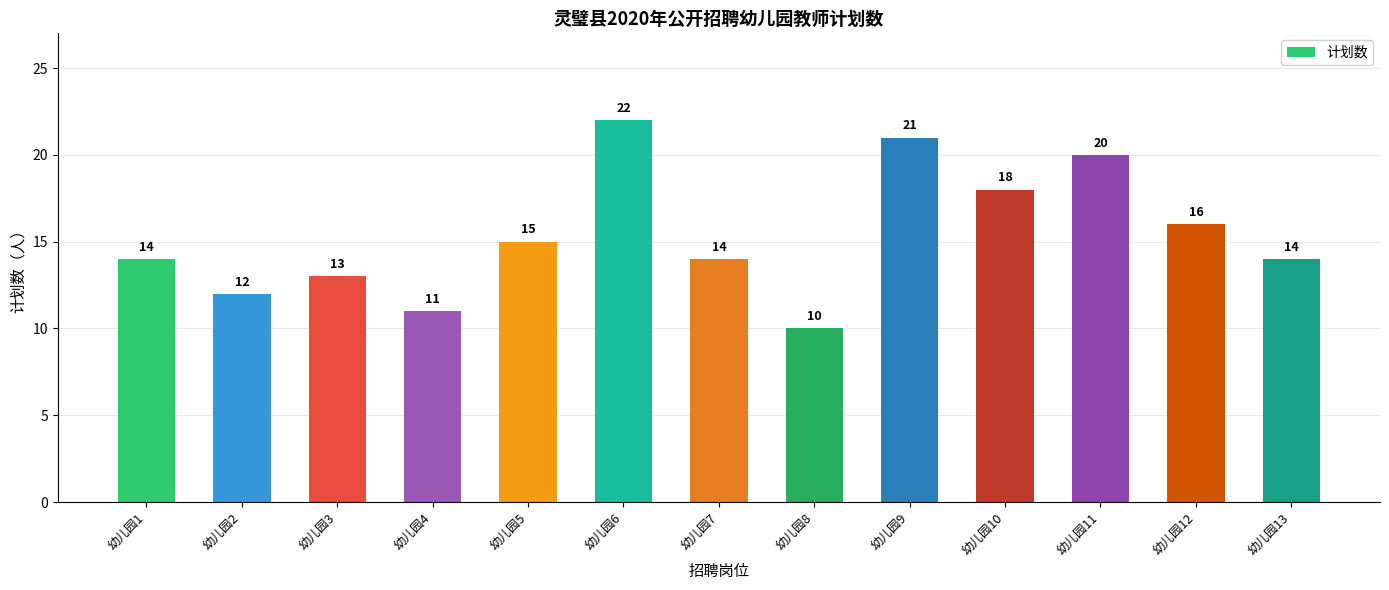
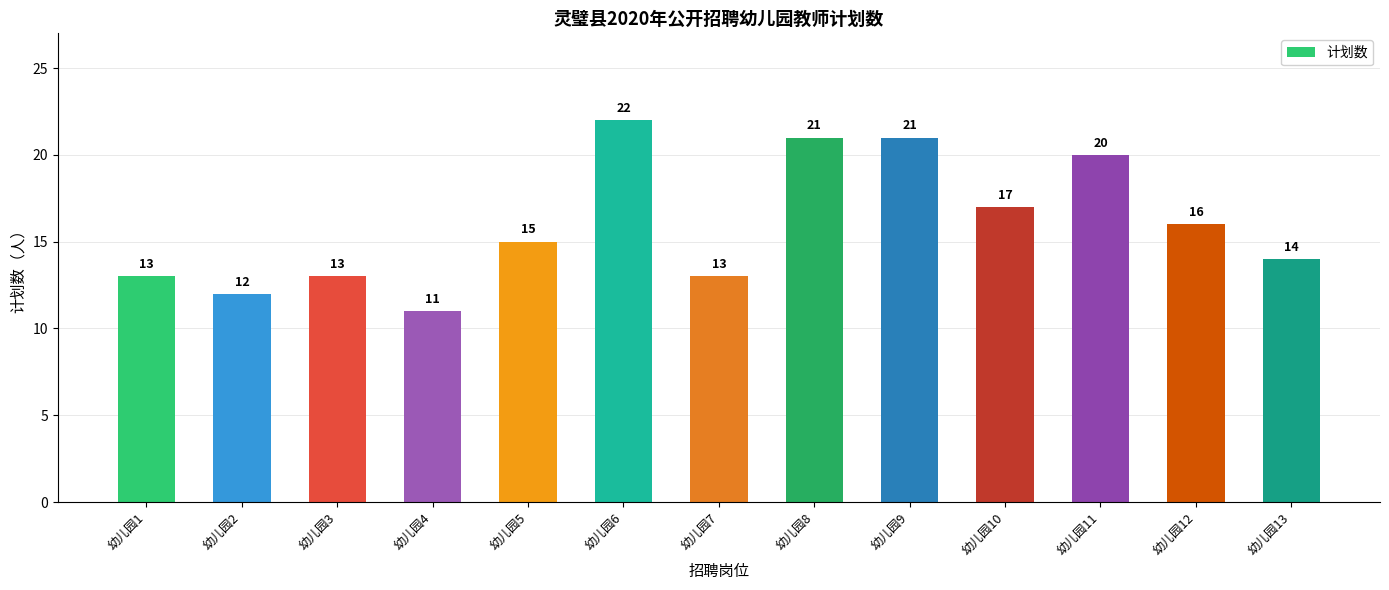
幼儿园1: 14 -> 13
幼儿园7: 14 -> 13
幼儿园8: 10 -> 21
幼儿园10: 18 -> 17
